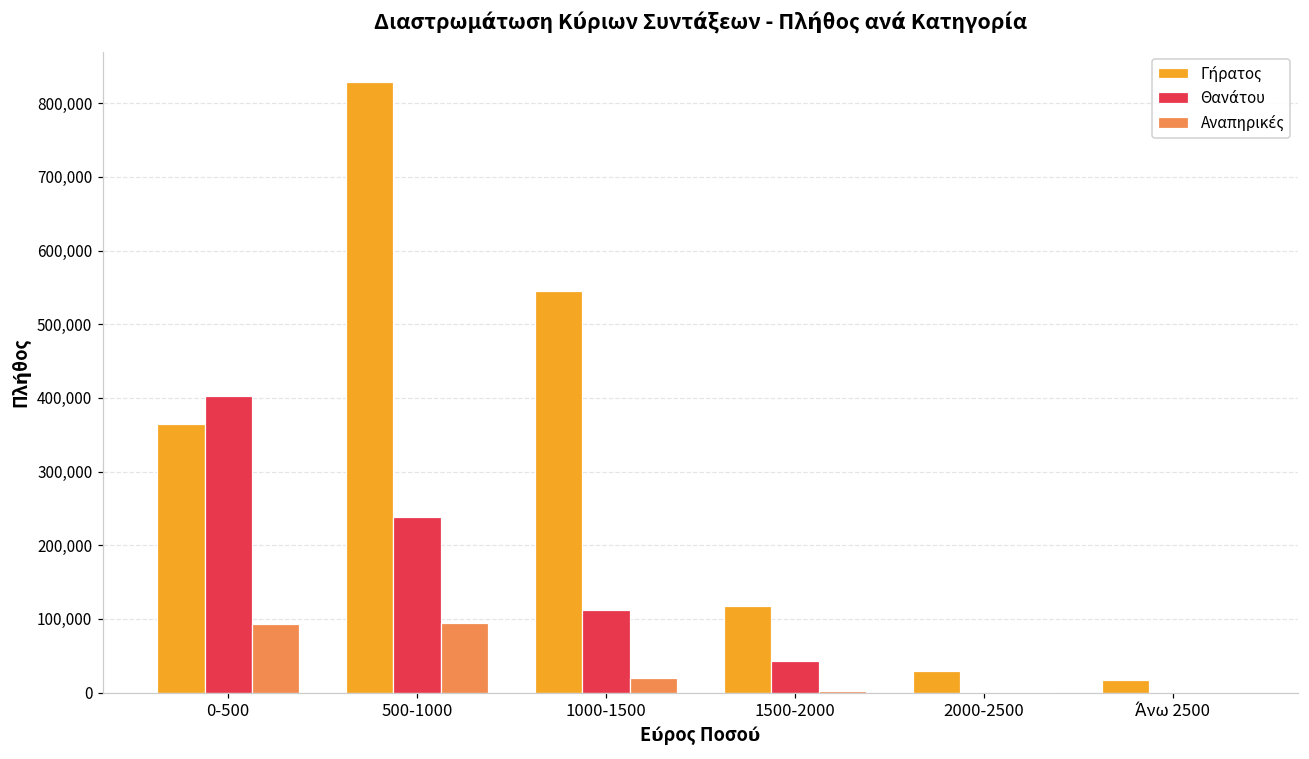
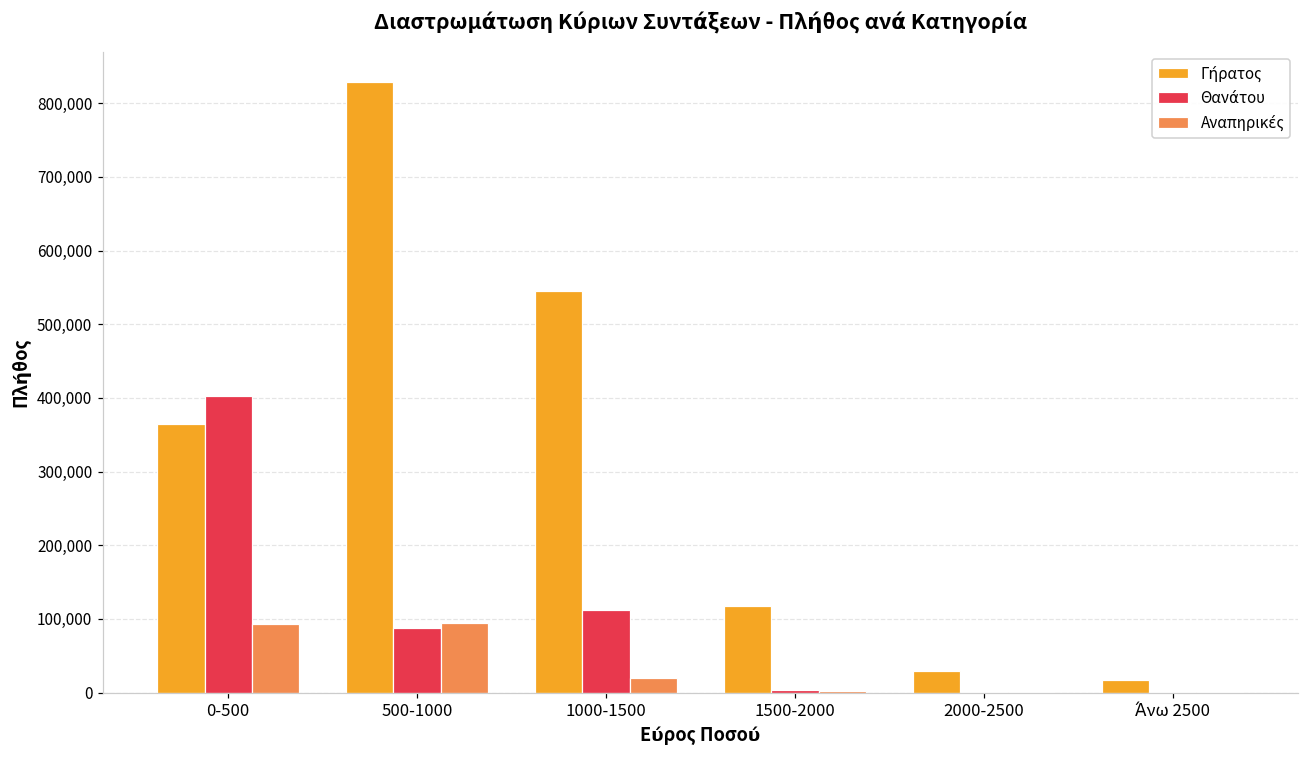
Θανάτου, 500-1000: 240,000 -> 90,000
Θανάτου, 1500-2000: 40,000 -> 0
